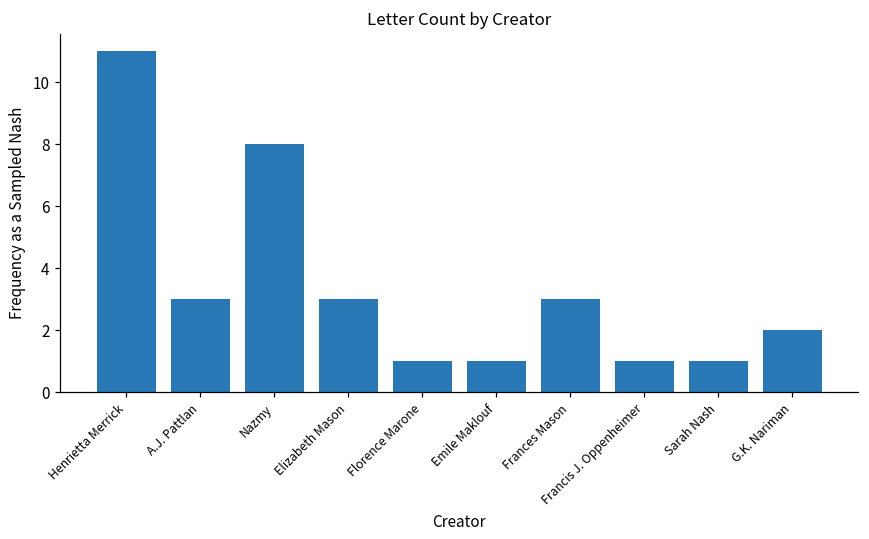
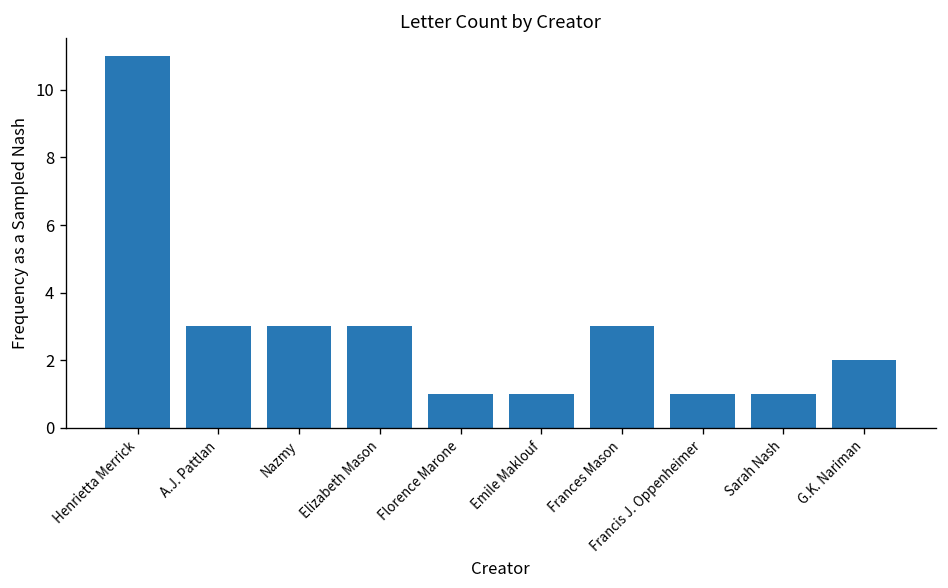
Nazmy: 8 -> 3
